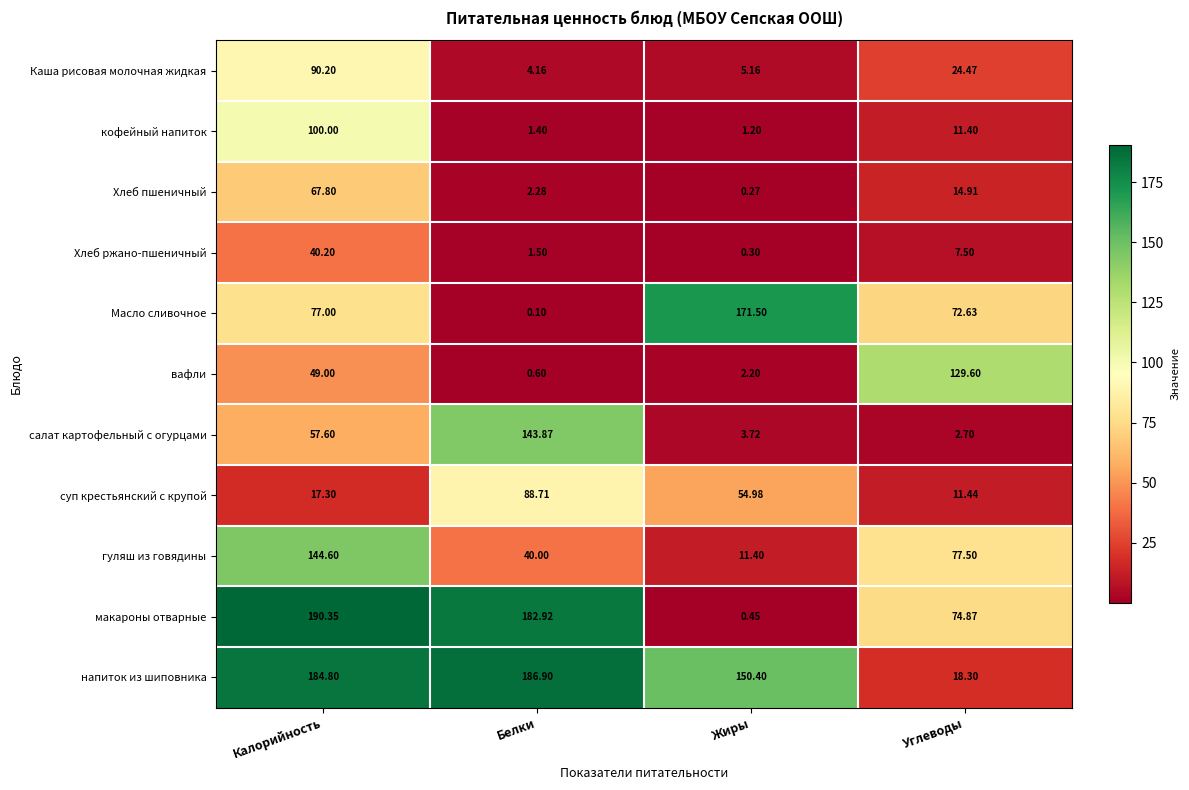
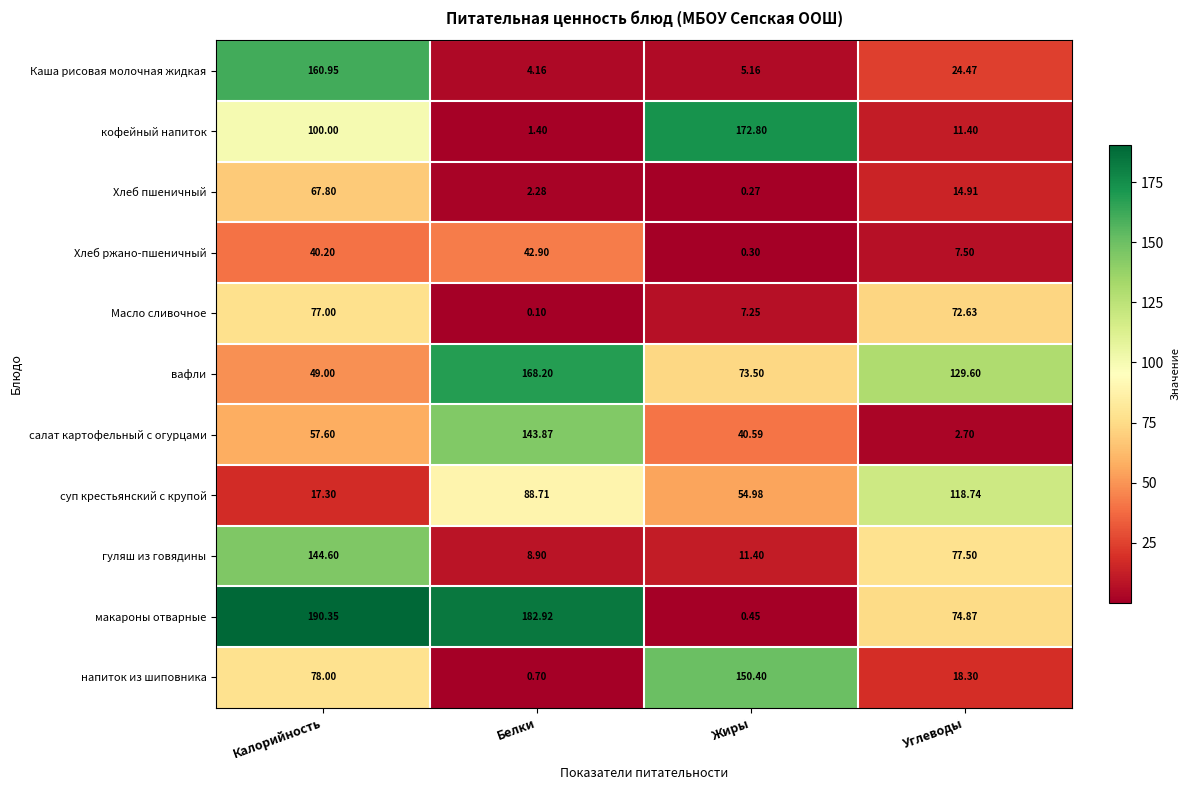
Каша рисовая молочная жидкая, Калорийность: 90.20 -> 160.95
кофейный напиток, Жиры: 1.20 -> 172.80
Хлеб ржано-пшеничный, Белки: 1.50 -> 42.90
Масло сливочное, Жиры: 171.50 -> 7.25
вафли, Белки: 0.60 -> 168.20
вафли, Жиры: 2.20 -> 73.50
салат картофельный с огурцами, Жиры: 3.72 -> 40.59
суп крестьянский с крупой, Углеводы: 11.44 -> 118.74
гуляш из говядины, Белки: 40.00 -> 8.90
напиток из шиповника, Калорийность: 184.80 -> 78.00
напиток из шиповника, Белки: 186.90 -> 0.70
